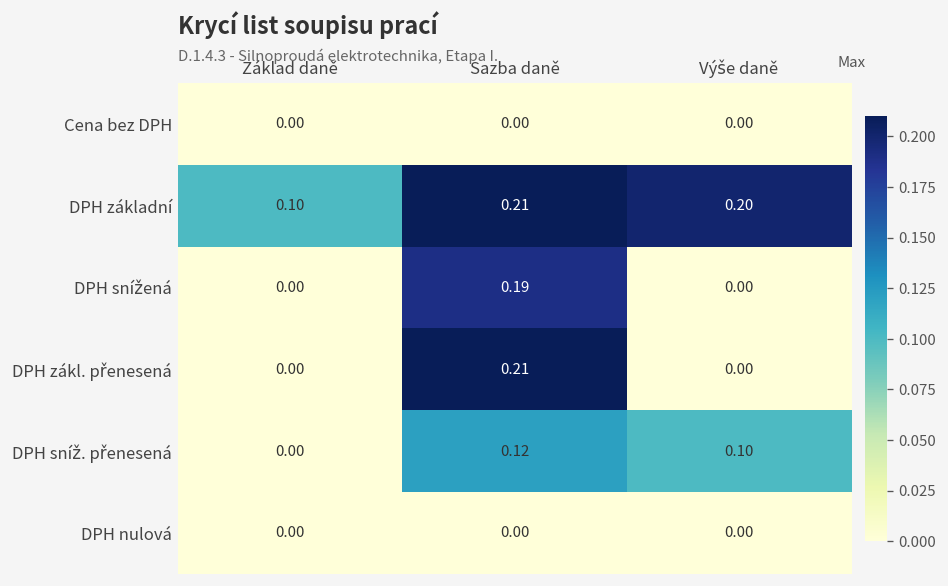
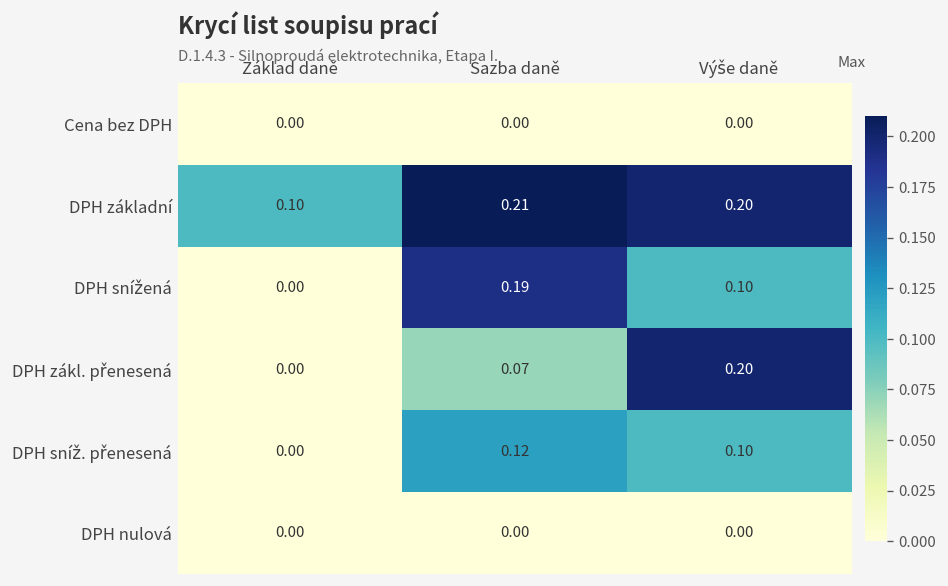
DPH snížená, Výše daně: 0.00 -> 0.10
DPH zákl. přenesená, Sazba daně: 0.21 -> 0.07
DPH zákl. přenesená, Výše daně: 0.00 -> 0.20
